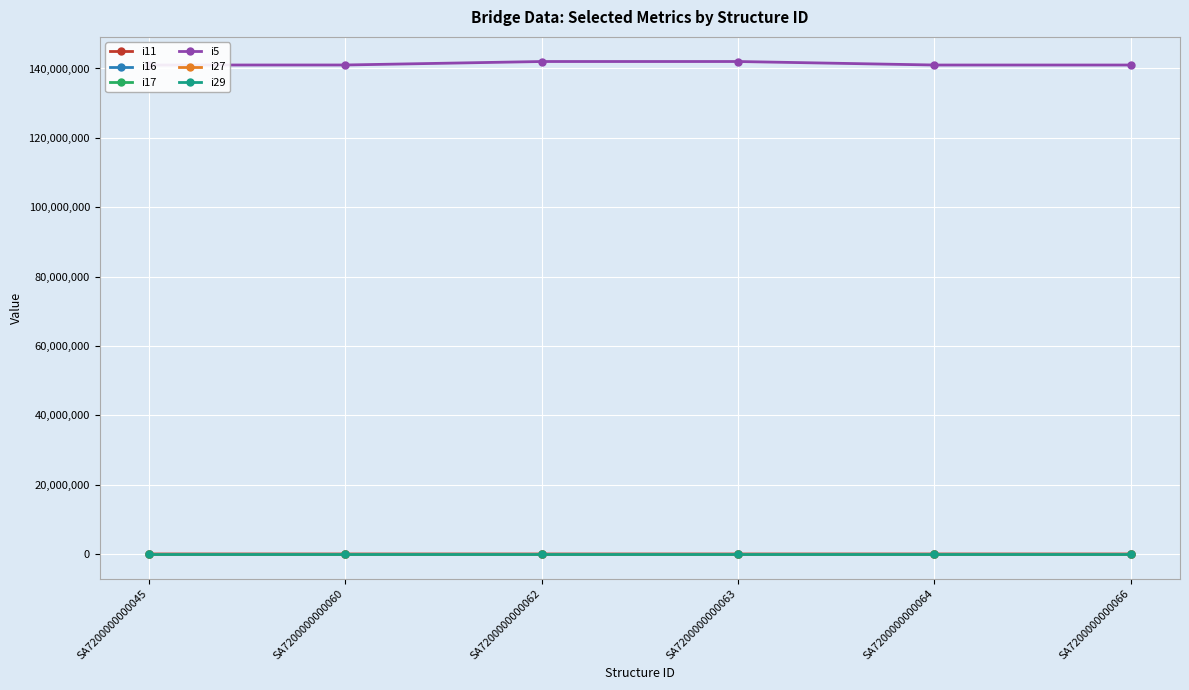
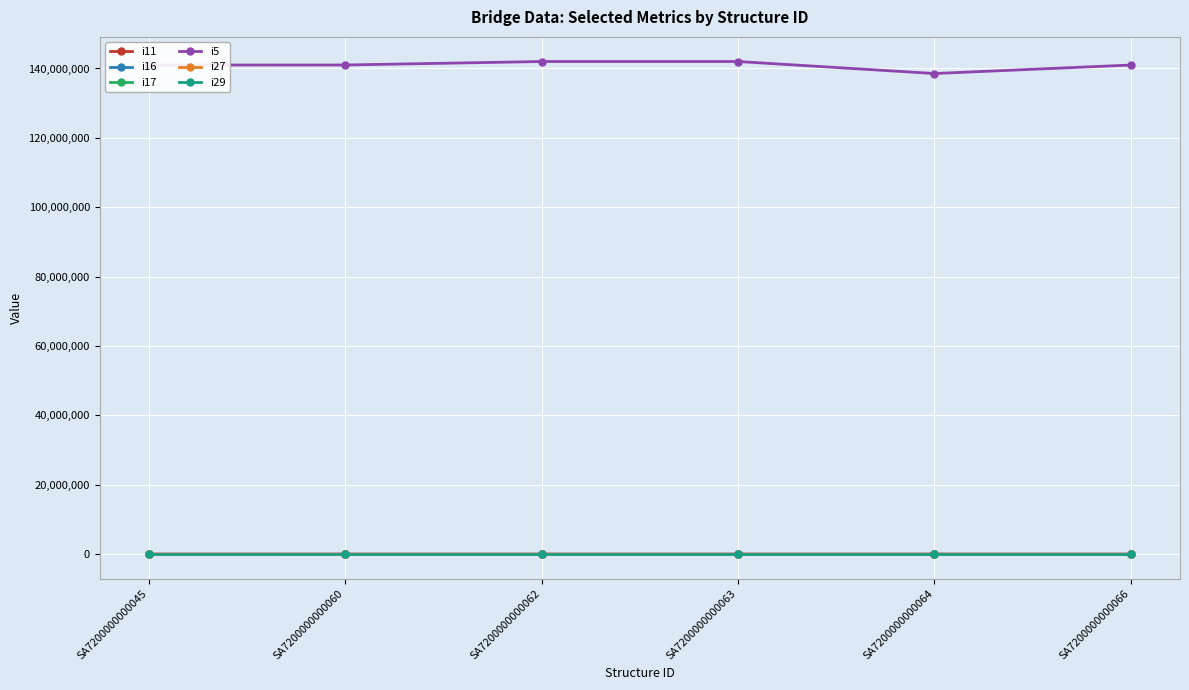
i5, SA7200000000064: 141,000,000 -> 139,000,000
